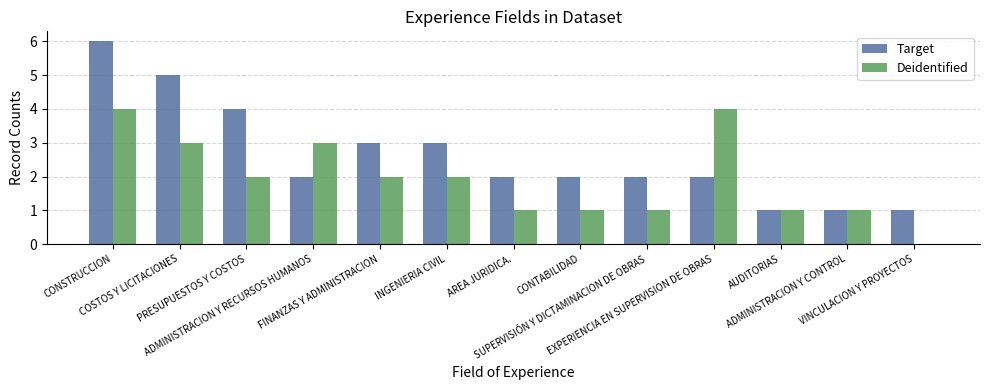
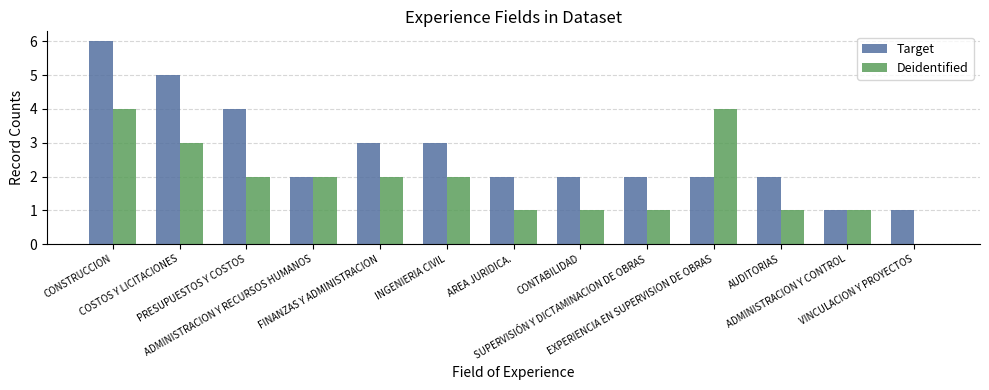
Deidentified, ADMINISTRACION Y RECURSOS HUMANOS: 3 -> 2
Target, AUDITORIAS: 1 -> 2
